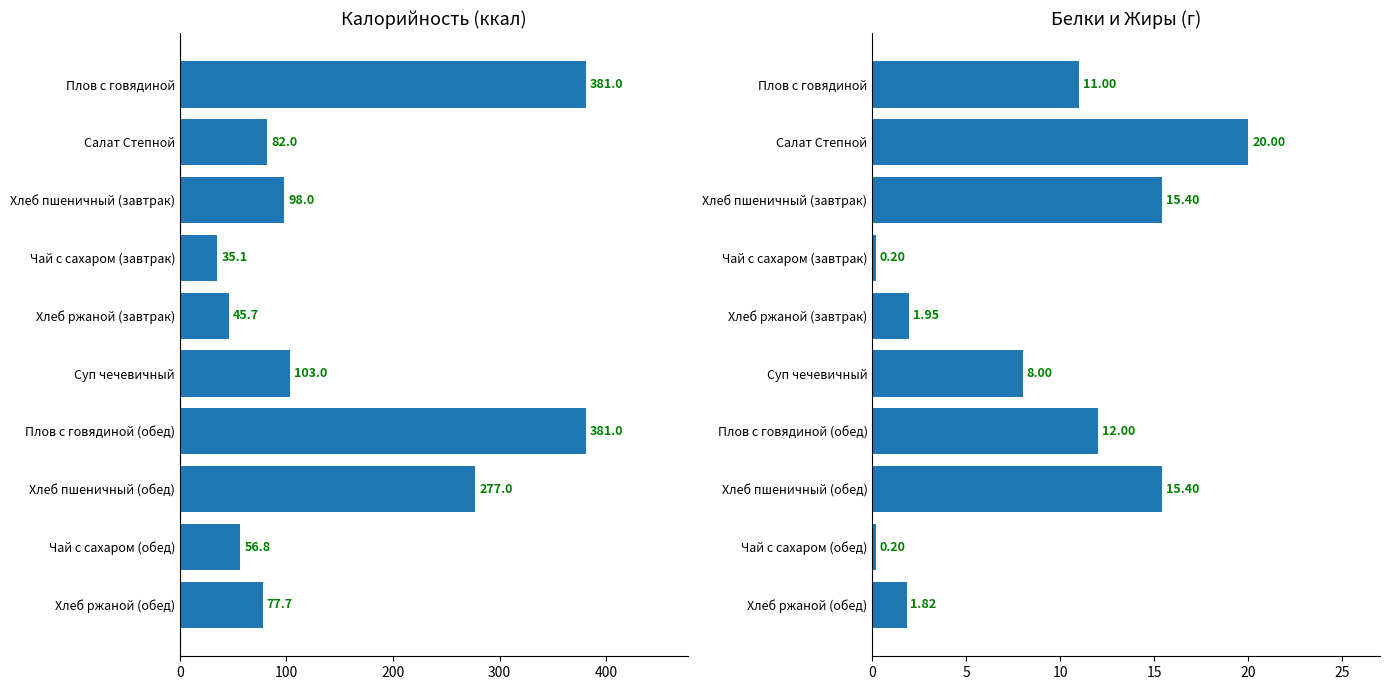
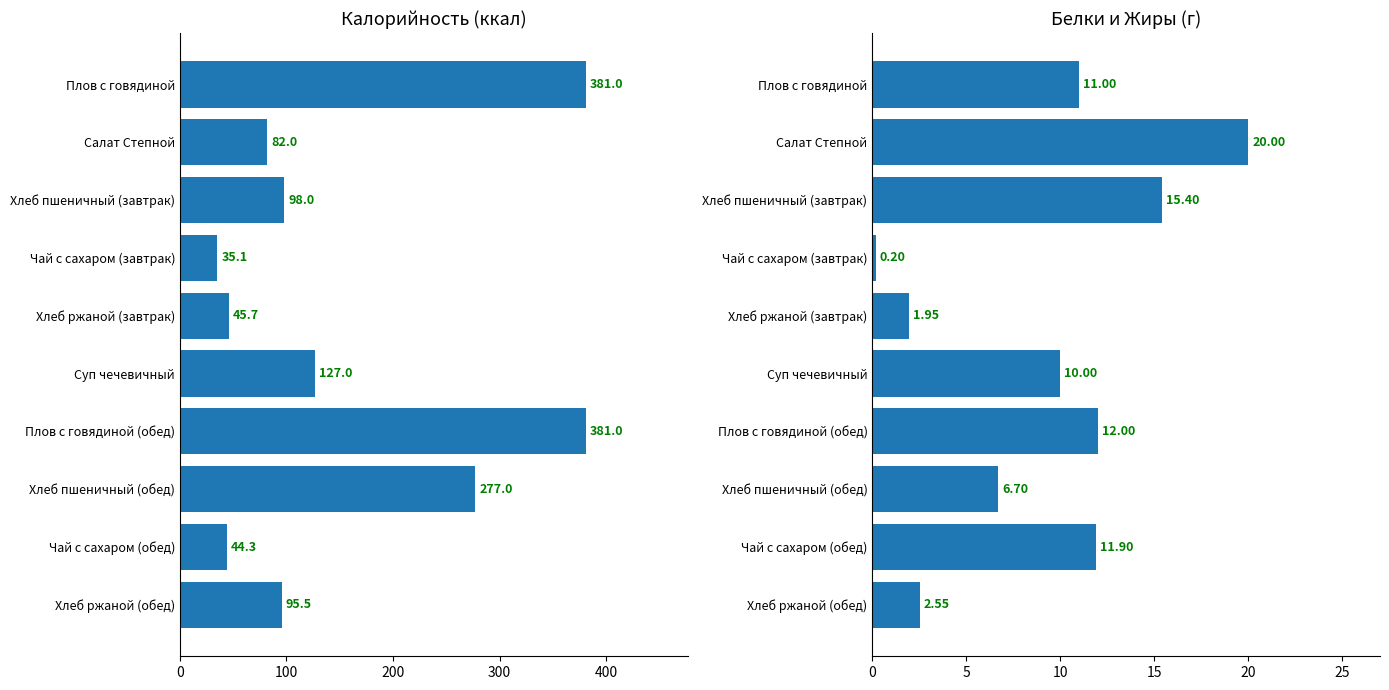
Калорийность (ккал), Суп чечевичный: 103.0 -> 127.0
Калорийность (ккал), Чай с сахаром (обед): 56.8 -> 44.3
Калорийность (ккал), Хлеб ржаной (обед): 77.7 -> 95.5
Белки и Жиры (г), Суп чечевичный: 8.00 -> 10.00
Белки и Жиры (г), Хлеб пшеничный (обед): 15.40 -> 6.70
Белки и Жиры (г), Чай с сахаром (обед): 0.20 -> 11.90
Белки и Жиры (г), Хлеб ржаной (обед): 1.82 -> 2.55
